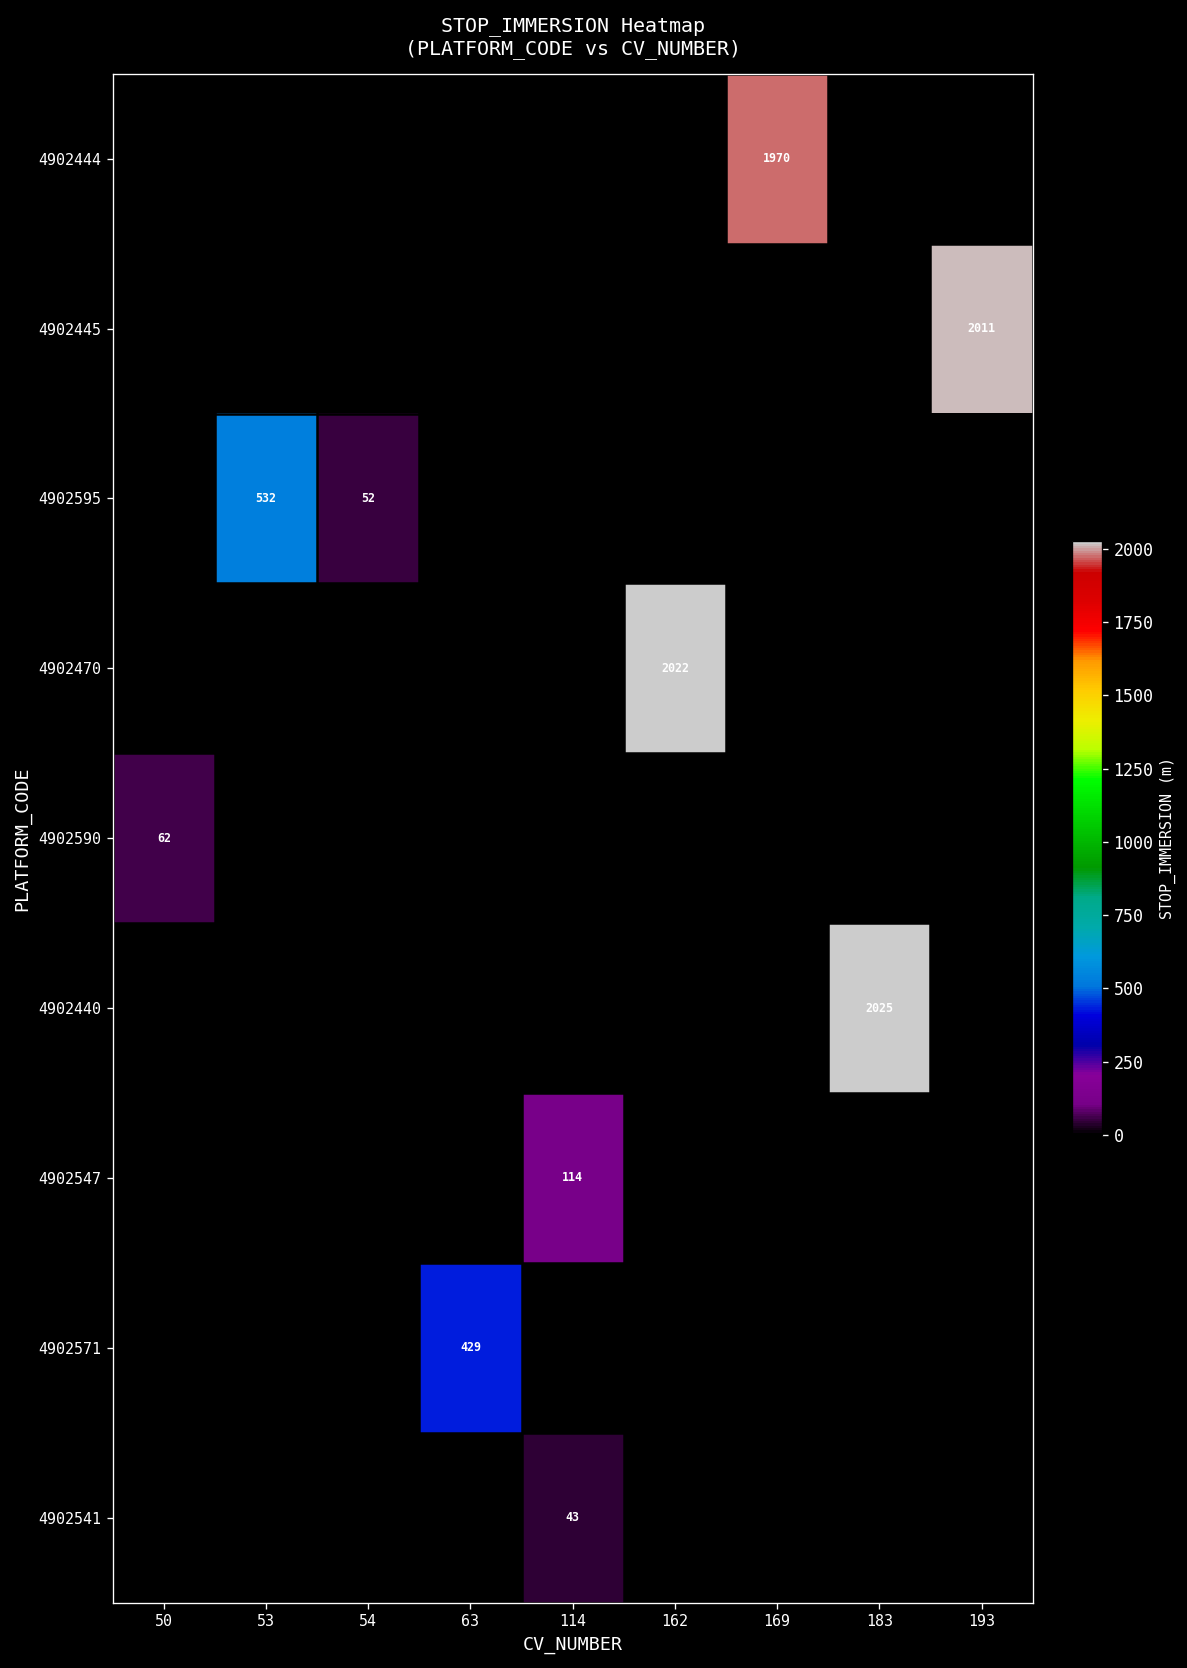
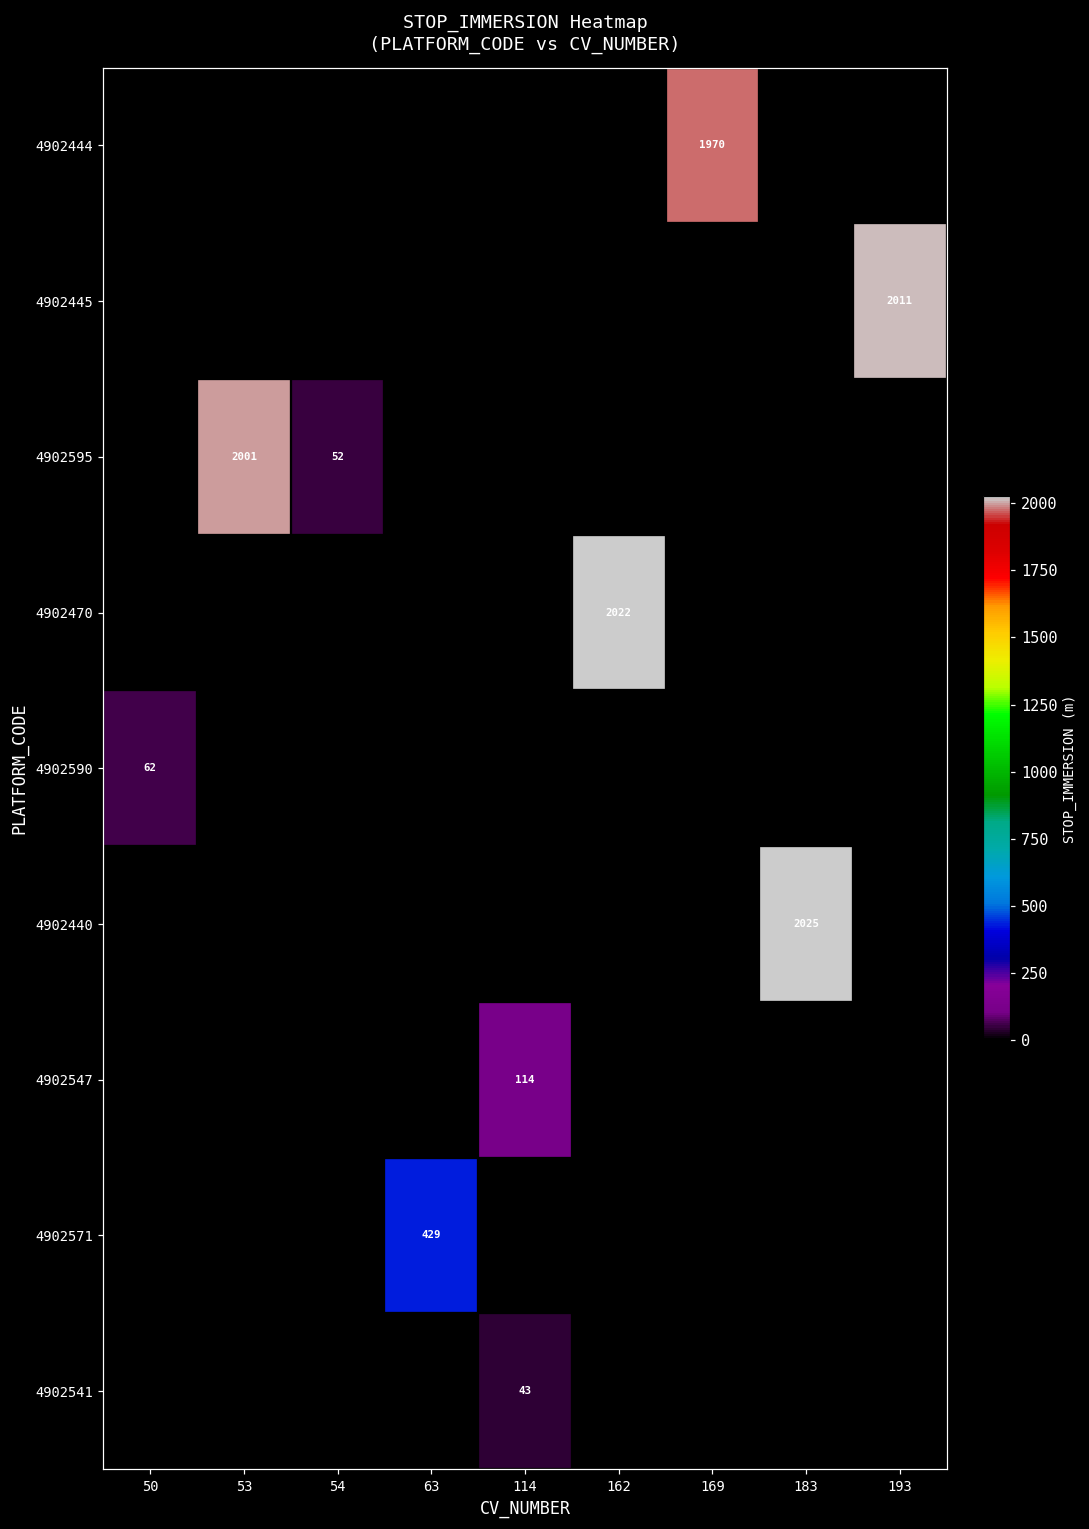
4902595, 53: 532 -> 2001
